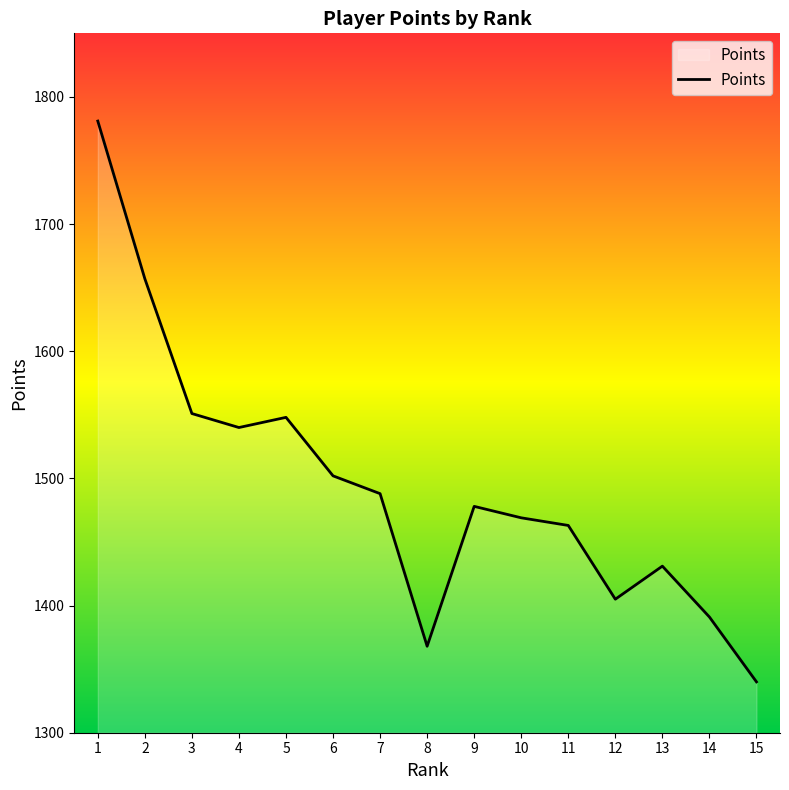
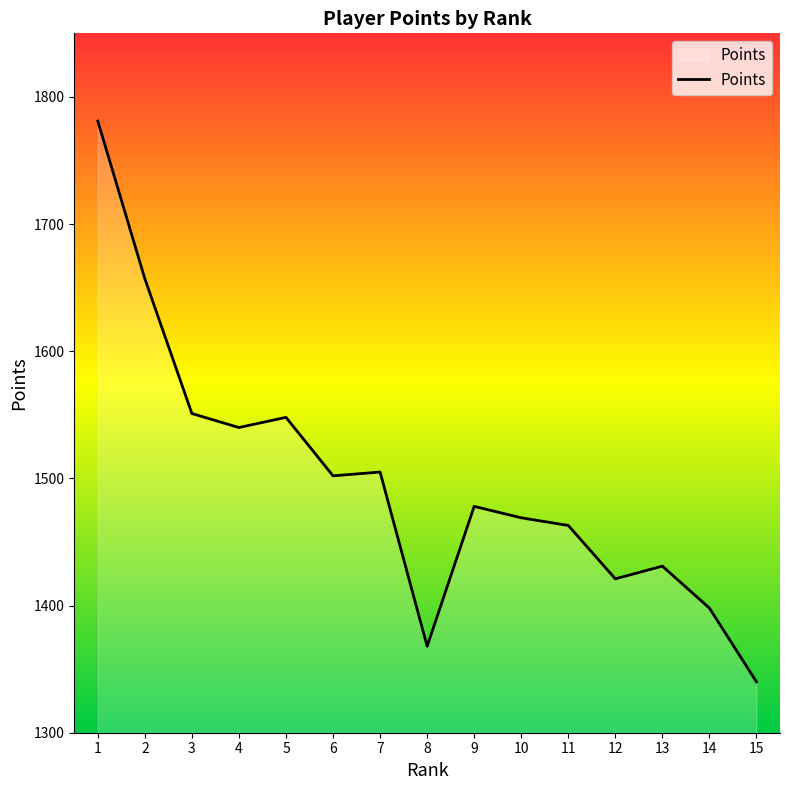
7: 1488 -> 1505
12: 1405 -> 1421
14: 1391 -> 1398
